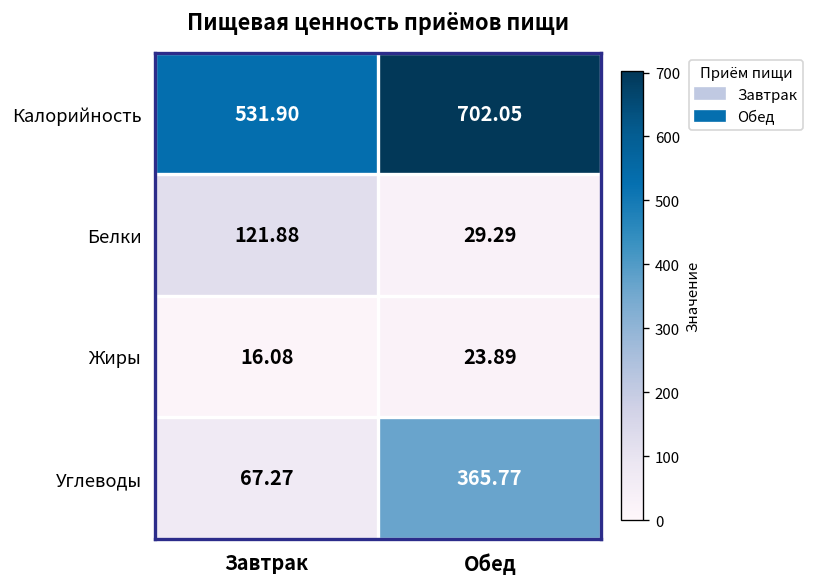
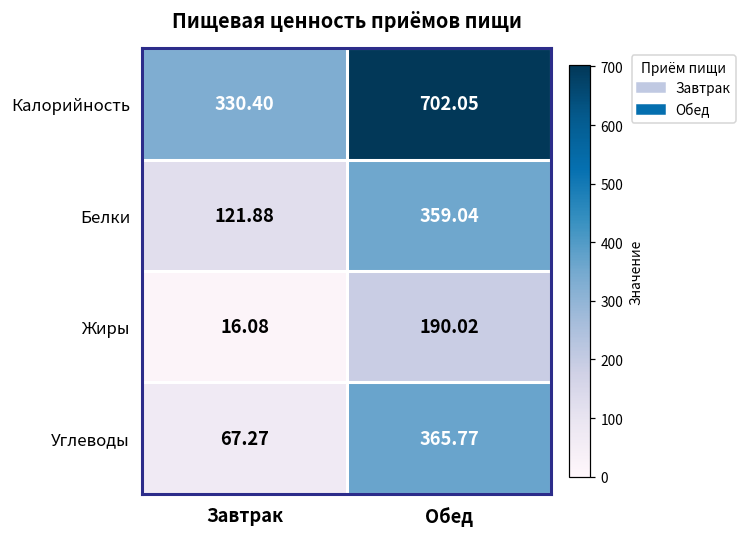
Калорийность, Завтрак: 531.90 -> 330.40
Белки, Обед: 29.29 -> 359.04
Жиры, Обед: 23.89 -> 190.02
